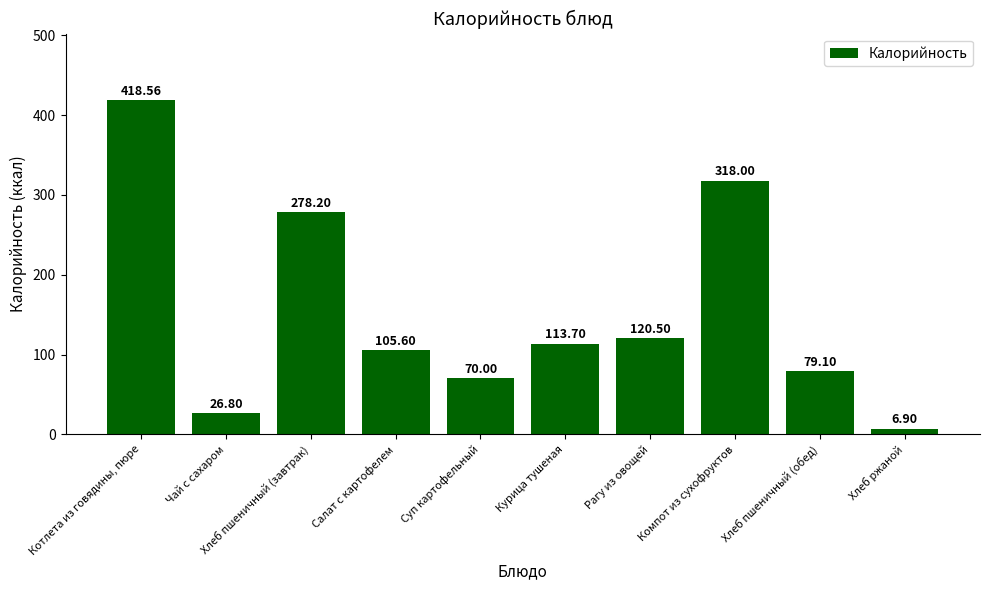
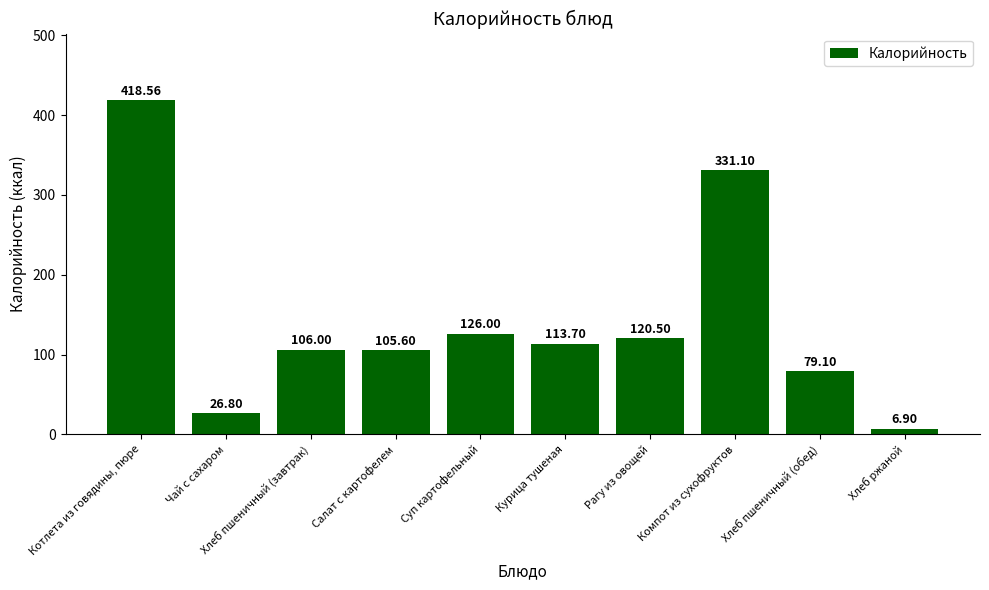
Хлеб пшеничный (завтрак): 278.20 -> 106.00
Суп картофельный: 70.00 -> 126.00
Компот из сухофруктов: 318.00 -> 331.10
